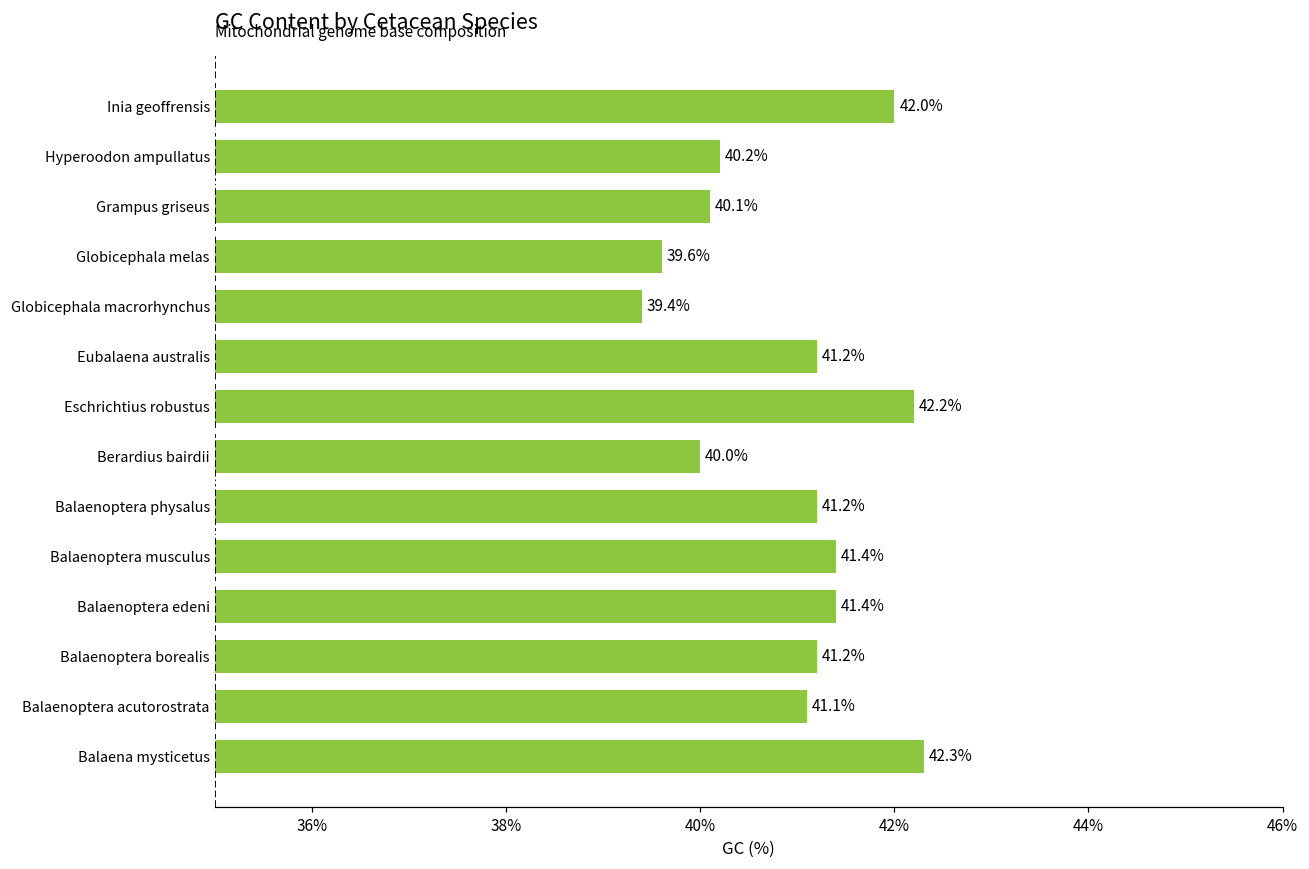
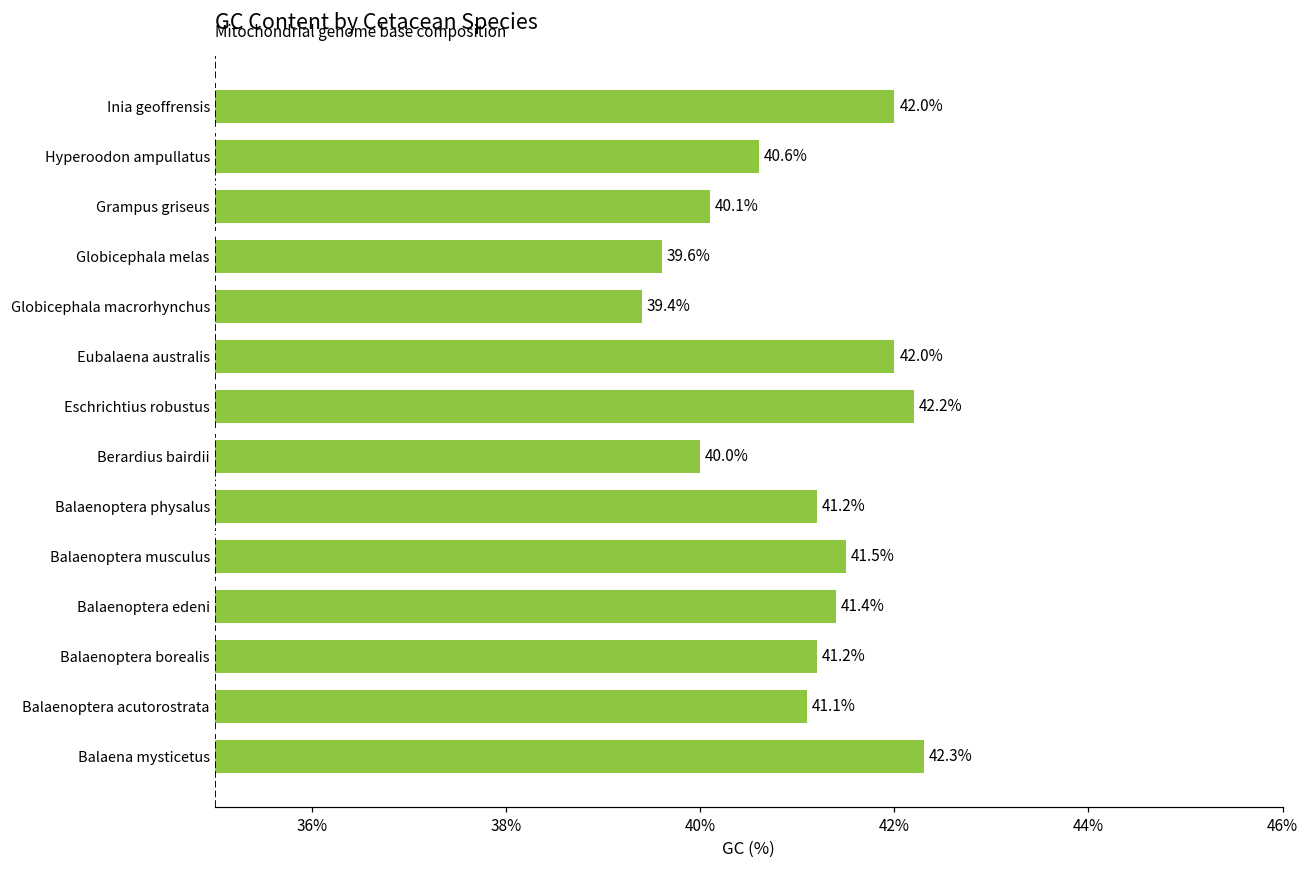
Hyperoodon ampullatus: 40.2% -> 40.6%
Eubalaena australis: 41.2% -> 42.0%
Balaenoptera musculus: 41.4% -> 41.5%
